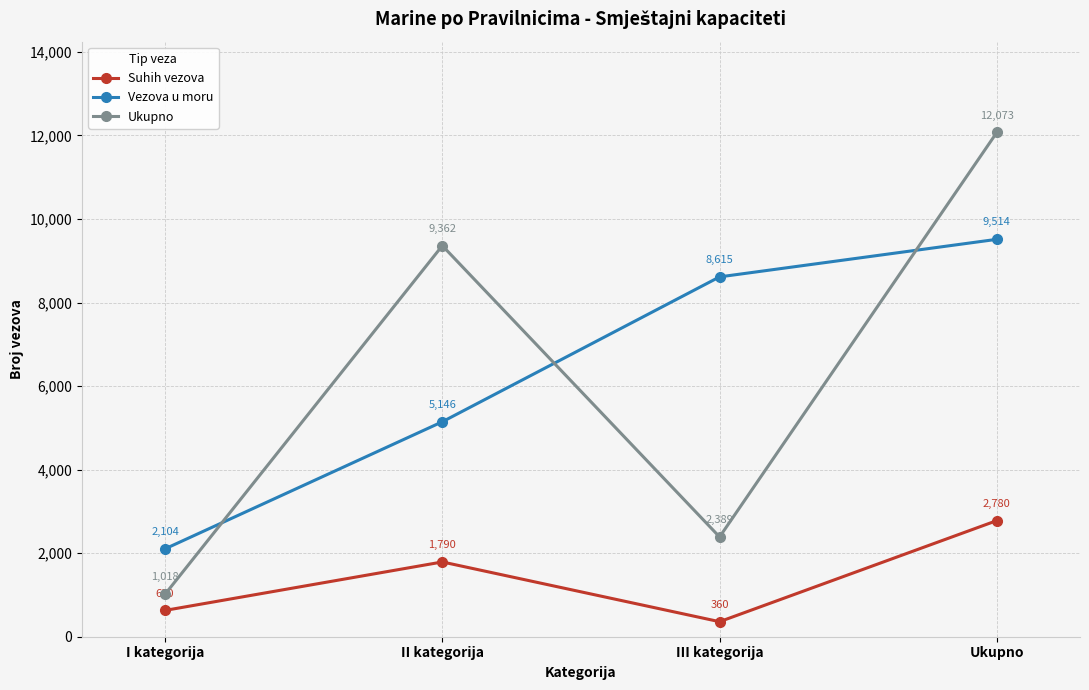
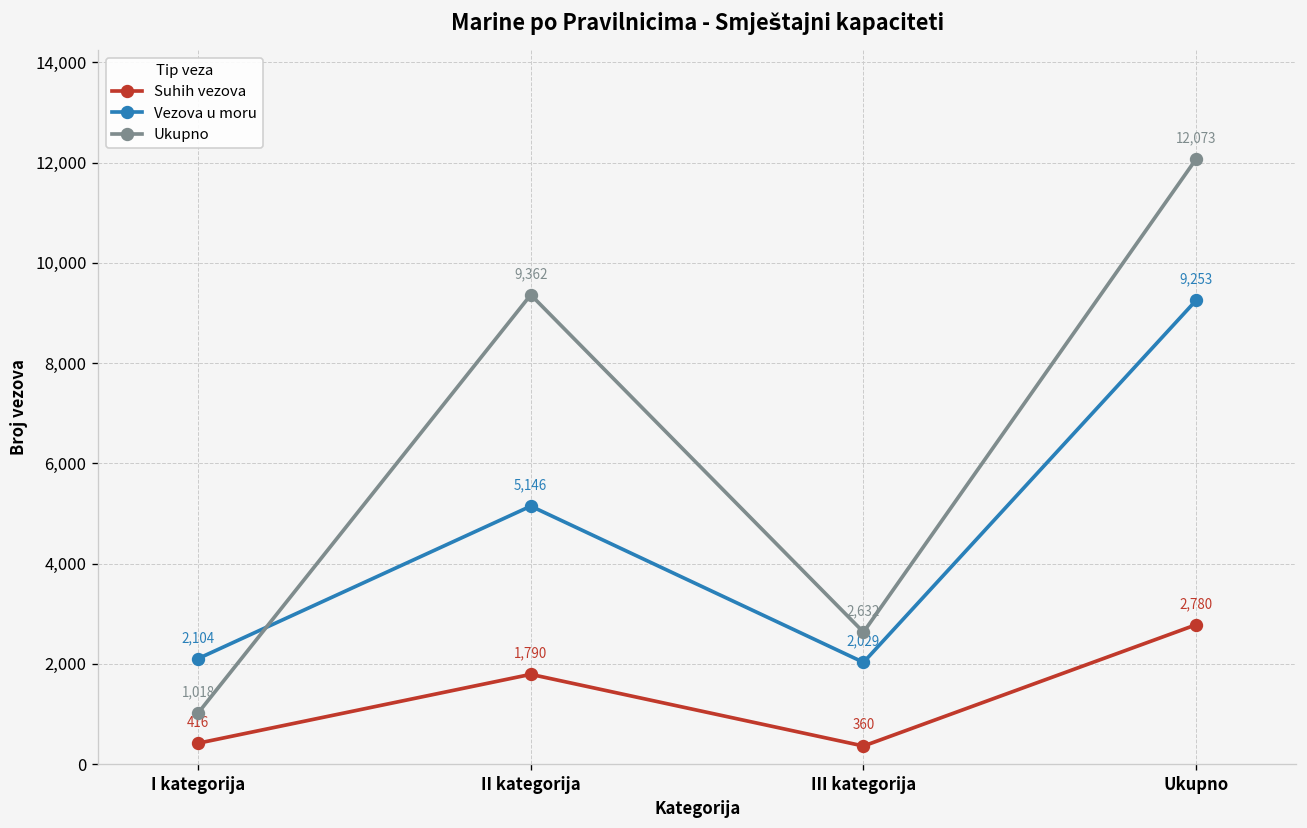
Suhih vezova, I kategorija: 630 -> 416
Vezova u moru, III kategorija: 8,615 -> 2,029
Ukupno, III kategorija: 2,389 -> 2,632
Vezova u moru, Ukupno: 9,514 -> 9,253
